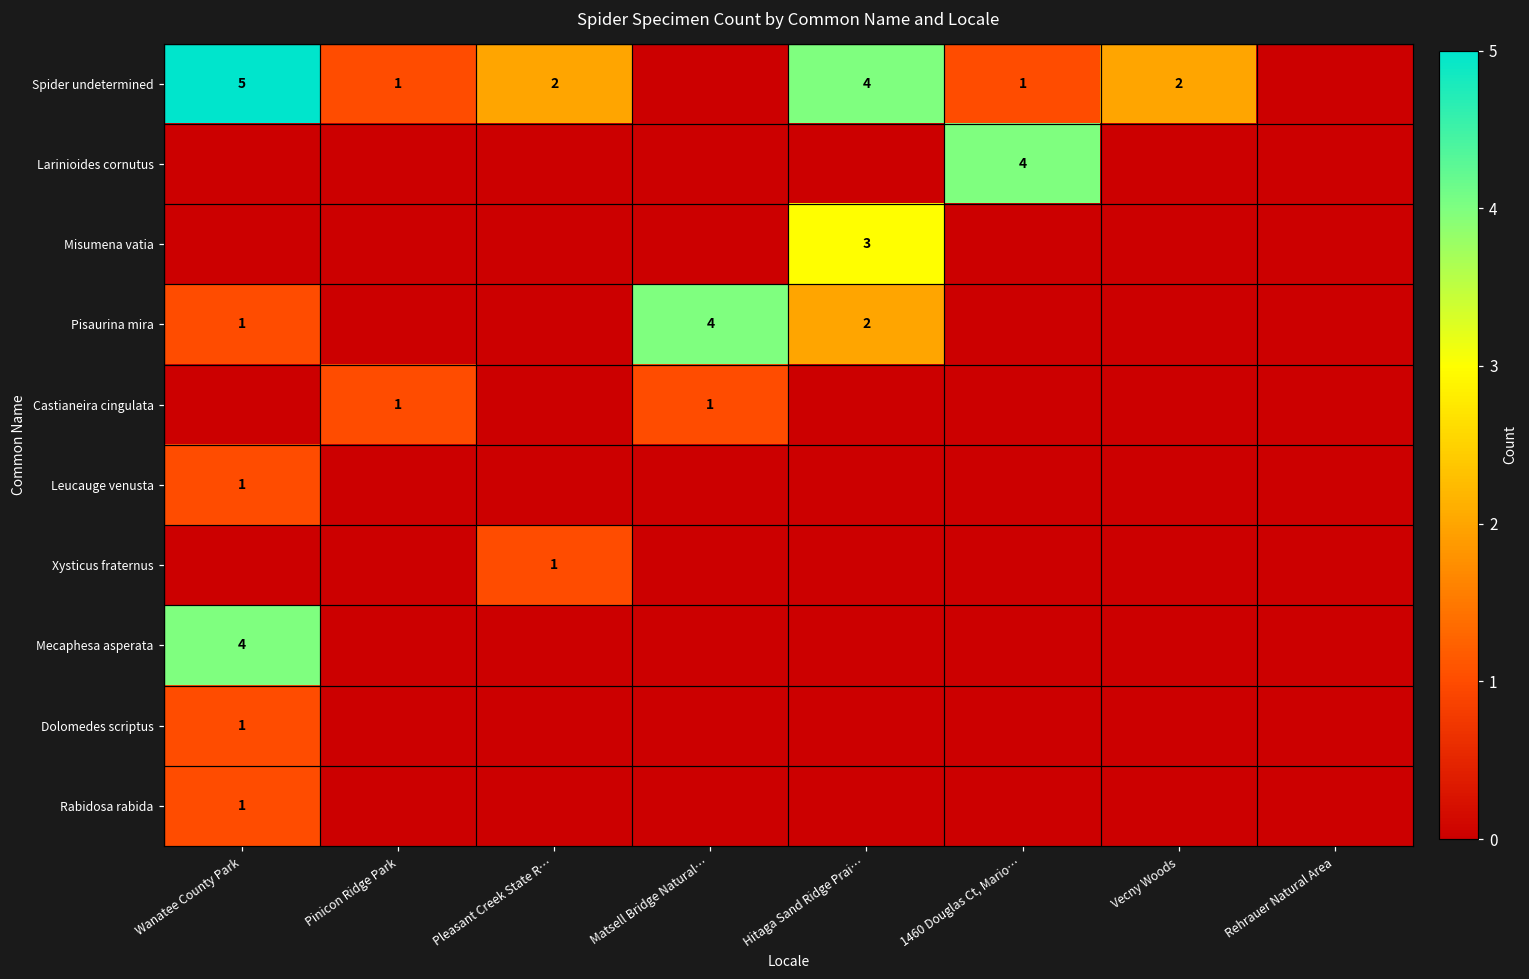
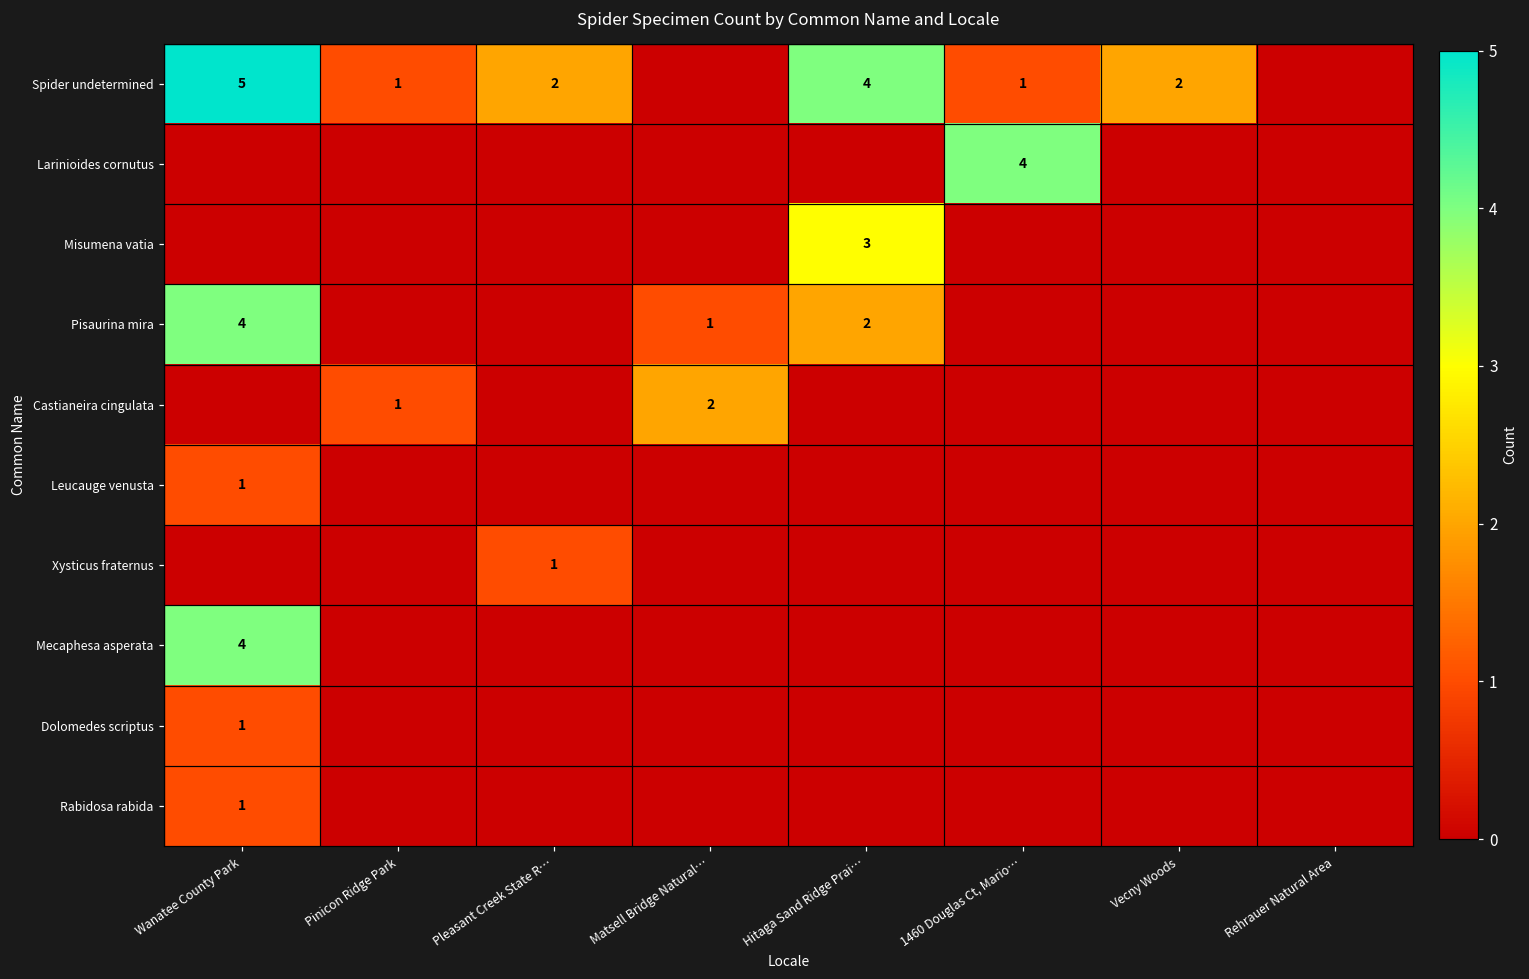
Pisaurina mira, Wanatee County Park: 1 -> 4
Pisaurina mira, Matsell Bridge Natural…: 4 -> 1
Castianeira cingulata, Matsell Bridge Natural…: 1 -> 2
